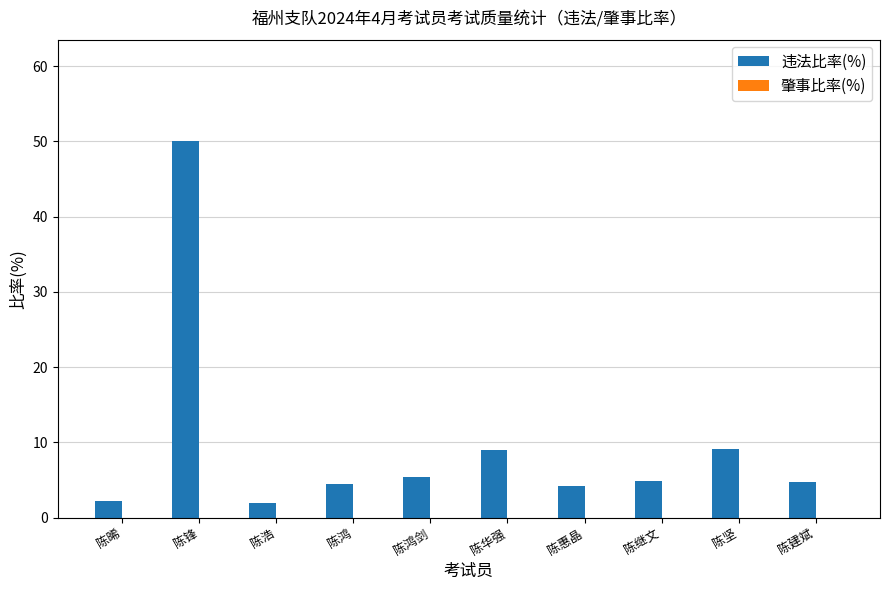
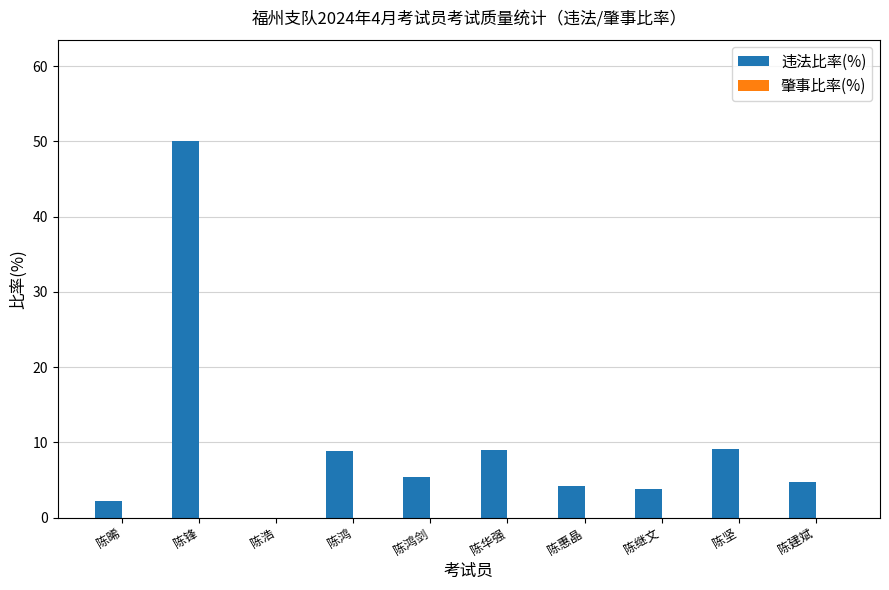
违法比率(%), 陈浩: 2 -> 0
违法比率(%), 陈鸿: 5 -> 9
违法比率(%), 陈继文: 5 -> 4
